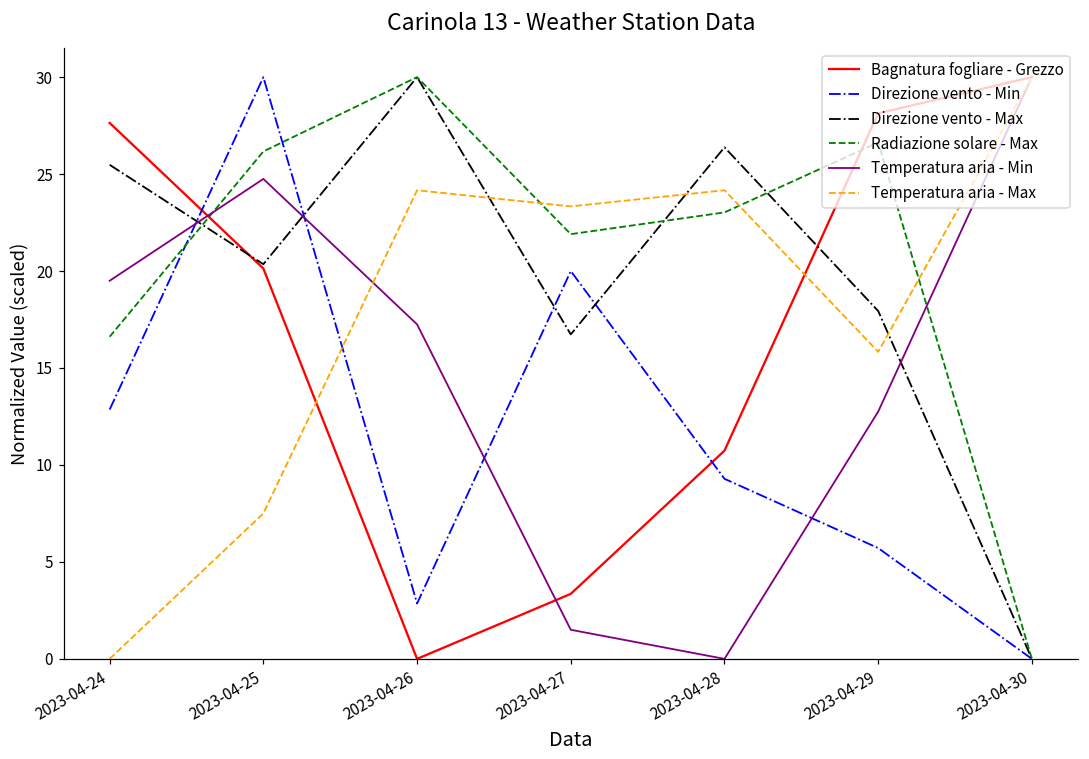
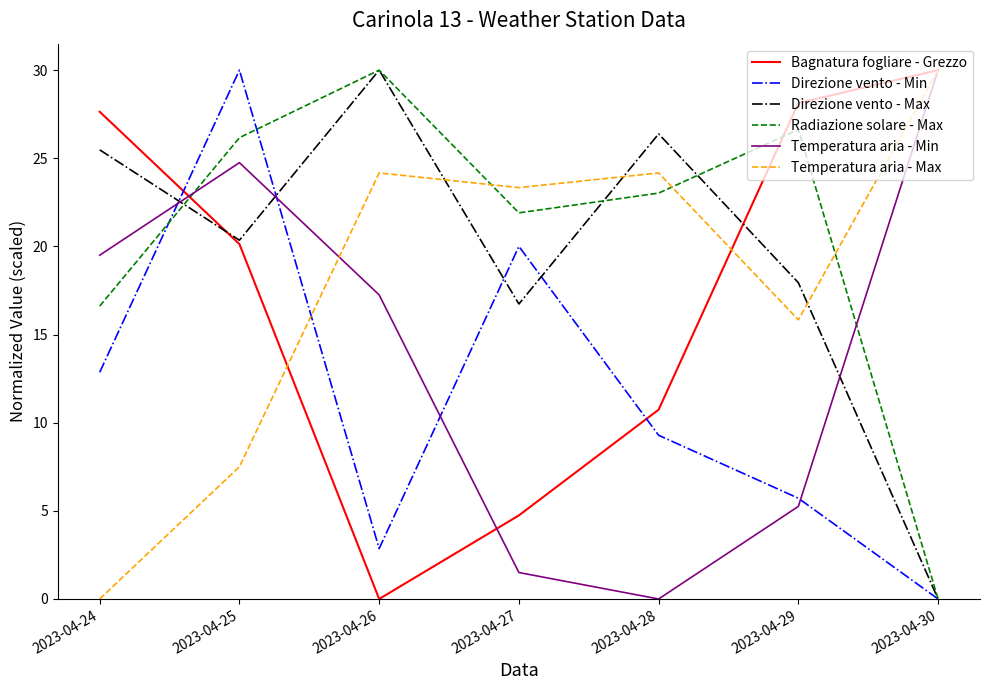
Bagnatura fogliare - Grezzo, 2023-04-27: 3.4 -> 4.7
Temperatura aria - Min, 2023-04-29: 12.7 -> 5.2
